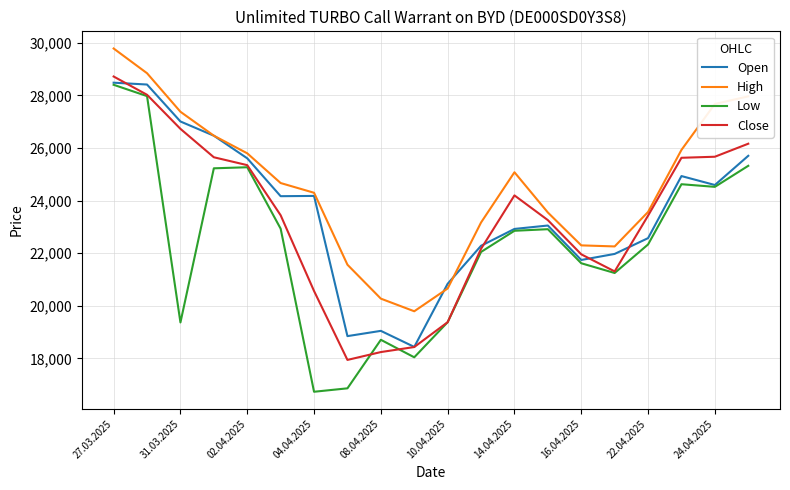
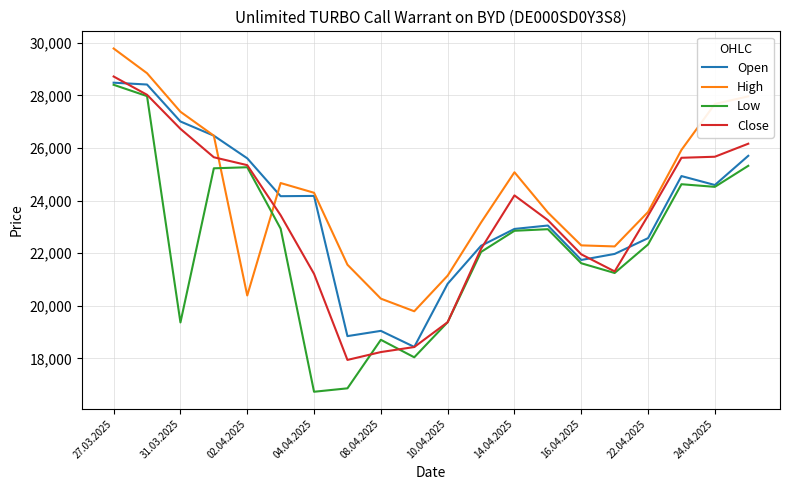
High, 02.04.2025: 25,800 -> 20,400
Close, 04.04.2025: 20,600 -> 21,200
High, 10.04.2025: 20,700 -> 21,100
